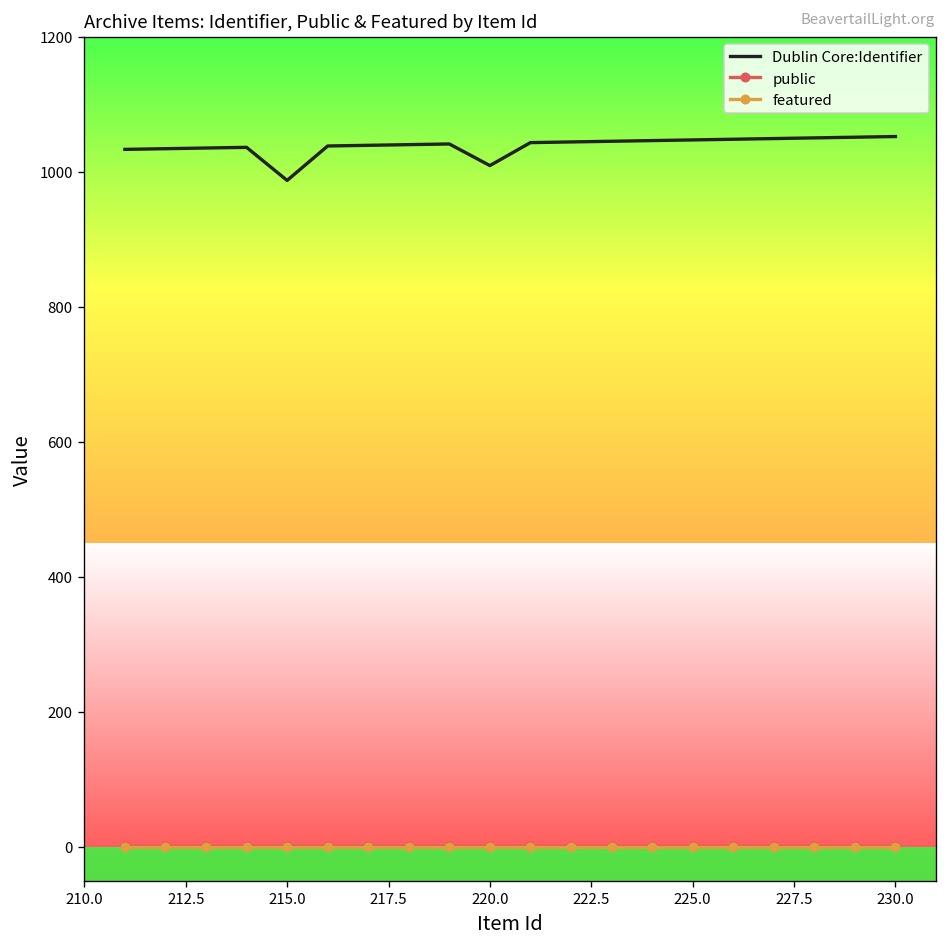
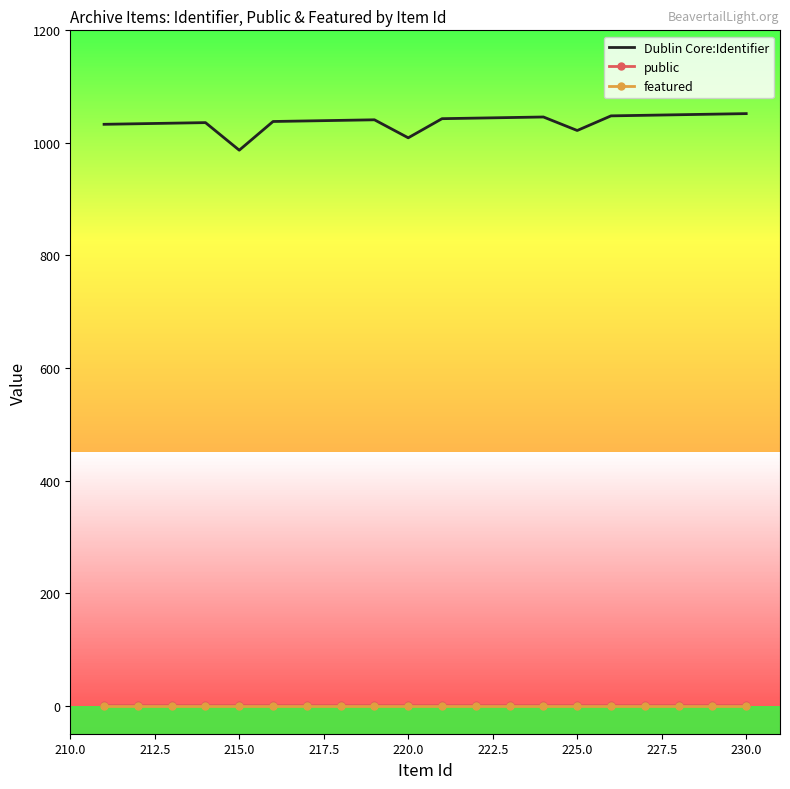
Dublin Core:Identifier, 225.0: 1050 -> 1020
